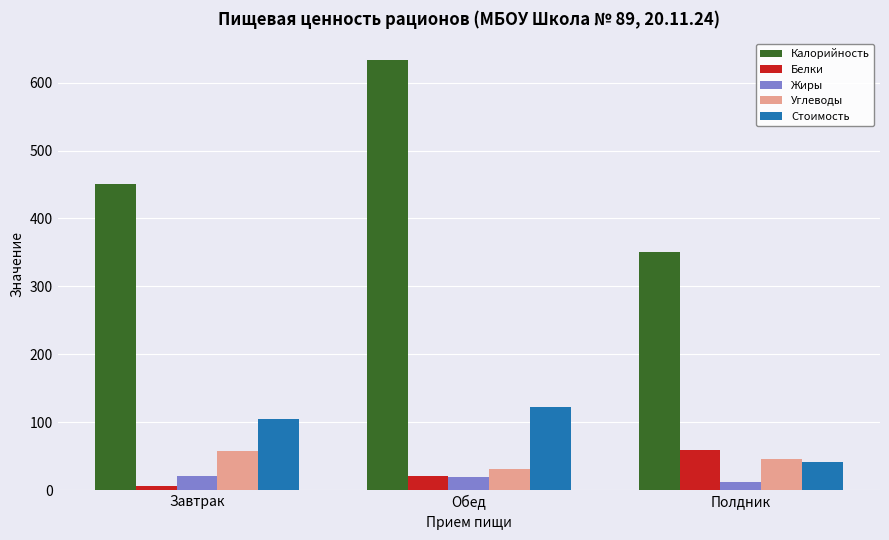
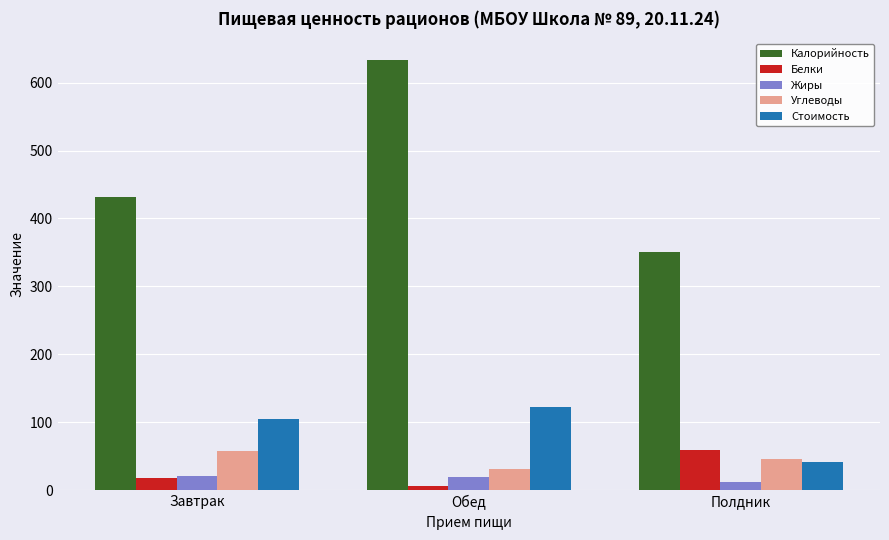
Калорийность, Завтрак: 450 -> 430
Белки, Завтрак: 10 -> 20
Белки, Обед: 20 -> 10
